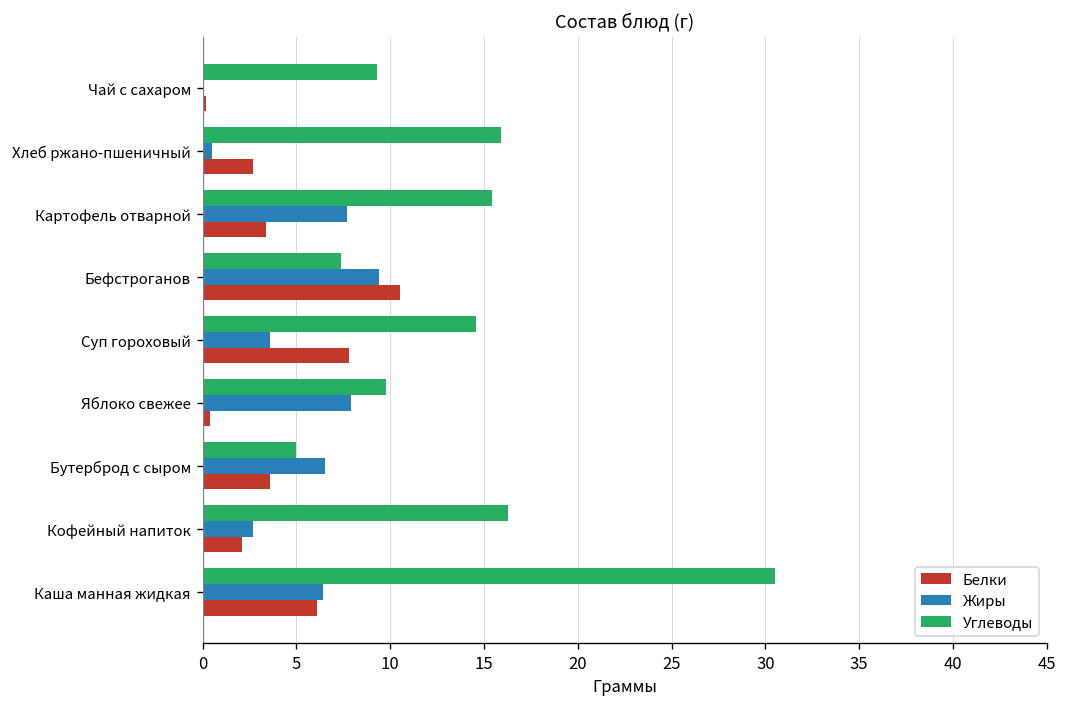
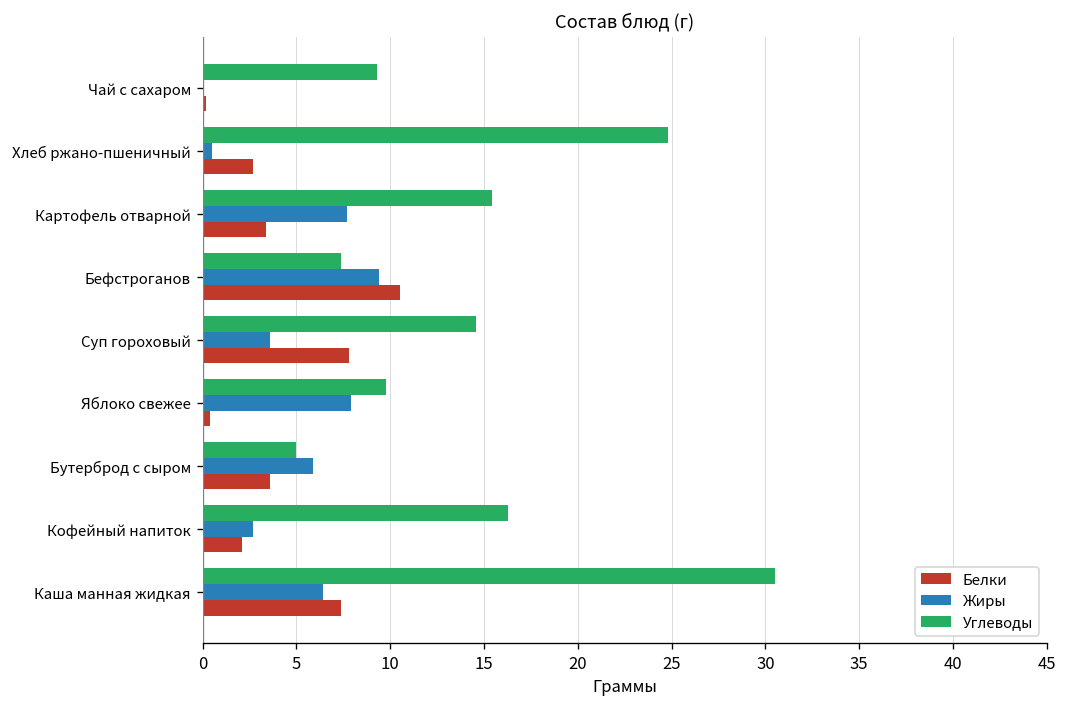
Углеводы, Хлеб ржано-пшеничный: 15.9 -> 24.8
Жиры, Бутерброд с сыром: 6.5 -> 5.9
Белки, Каша манная жидкая: 6.1 -> 7.4
